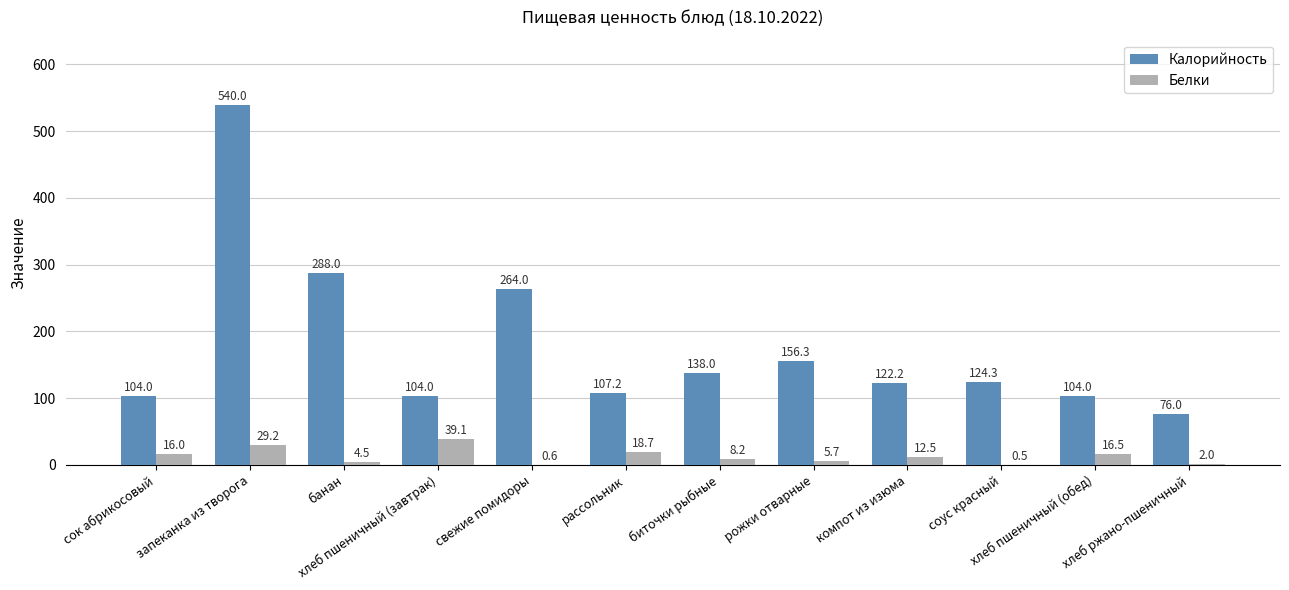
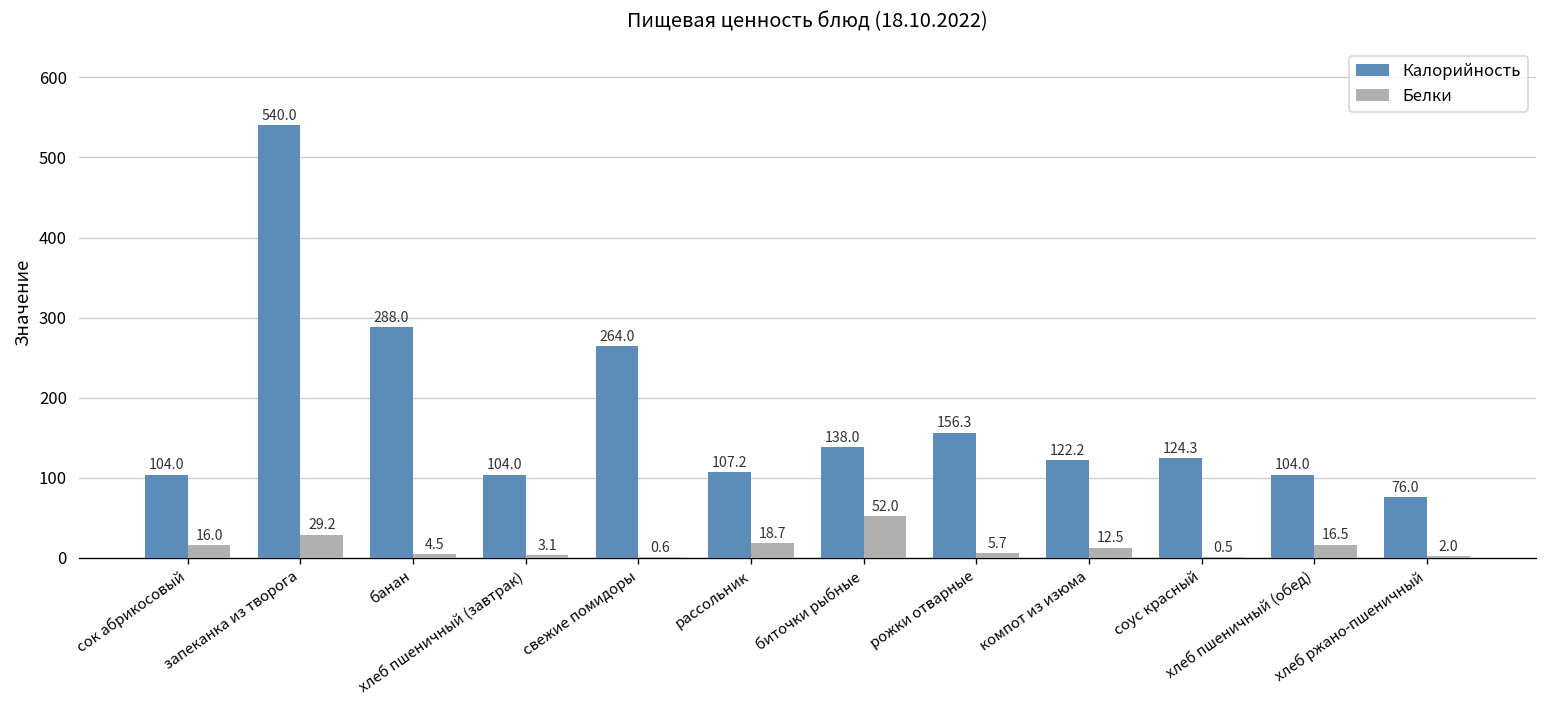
Белки, хлеб пшеничный (завтрак): 39.1 -> 3.1
Белки, биточки рыбные: 8.2 -> 52.0
